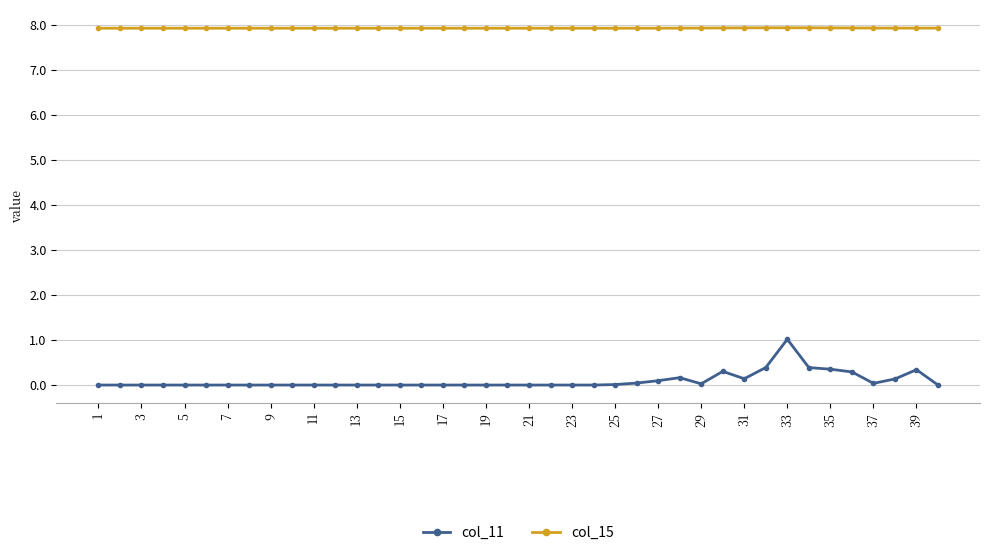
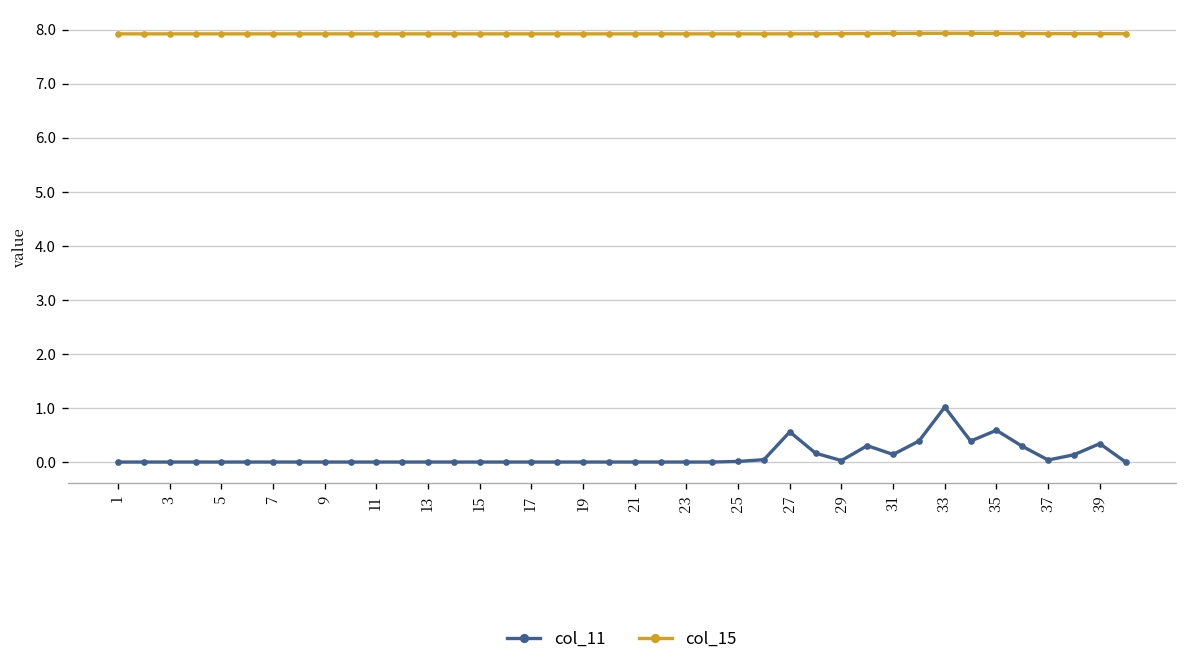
col_11, 27: 0.1 -> 0.6
col_11, 35: 0.4 -> 0.6
